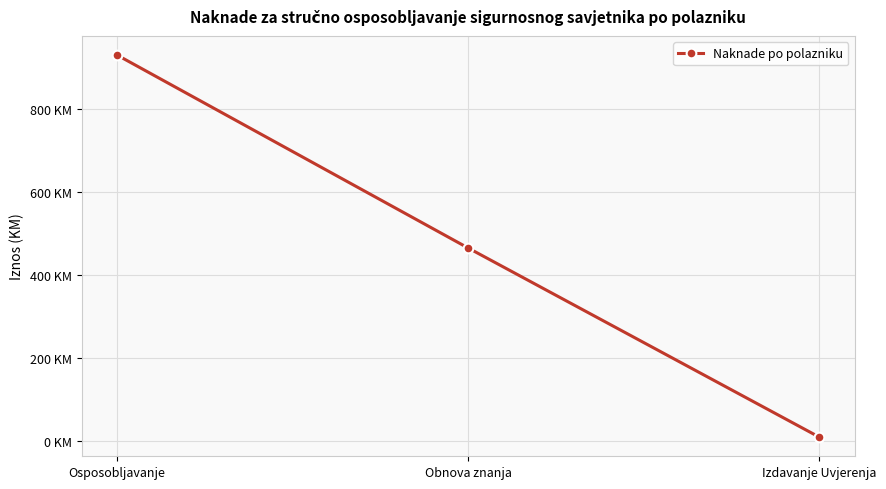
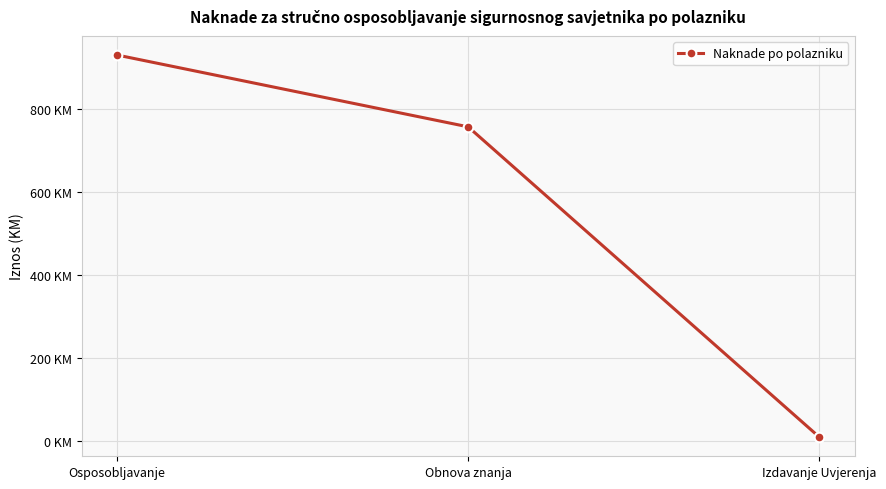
Obnova znanja: 460 KM -> 760 KM
